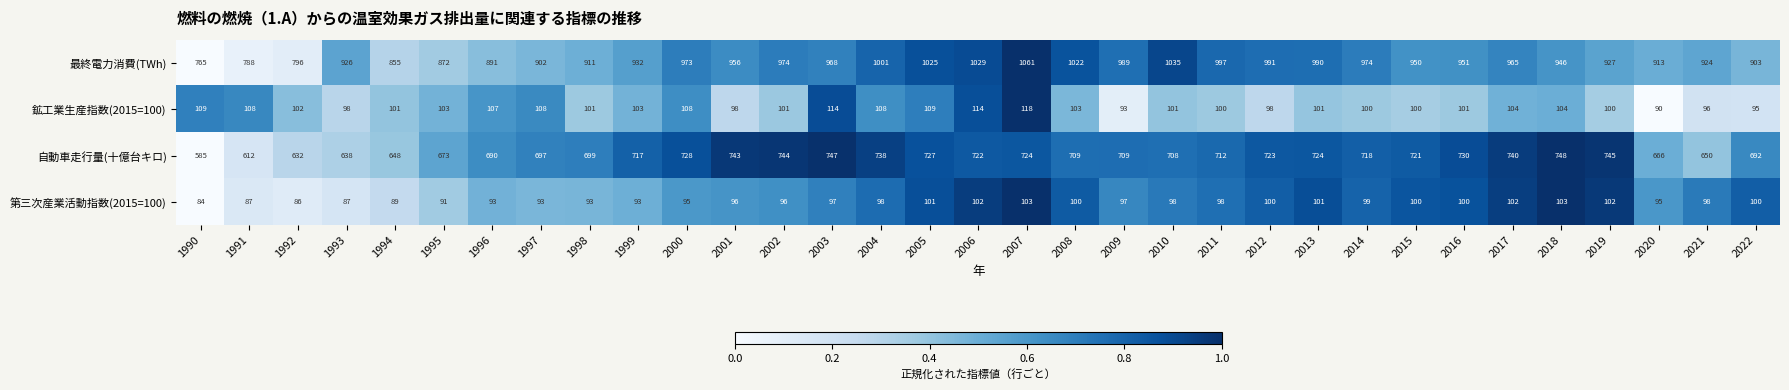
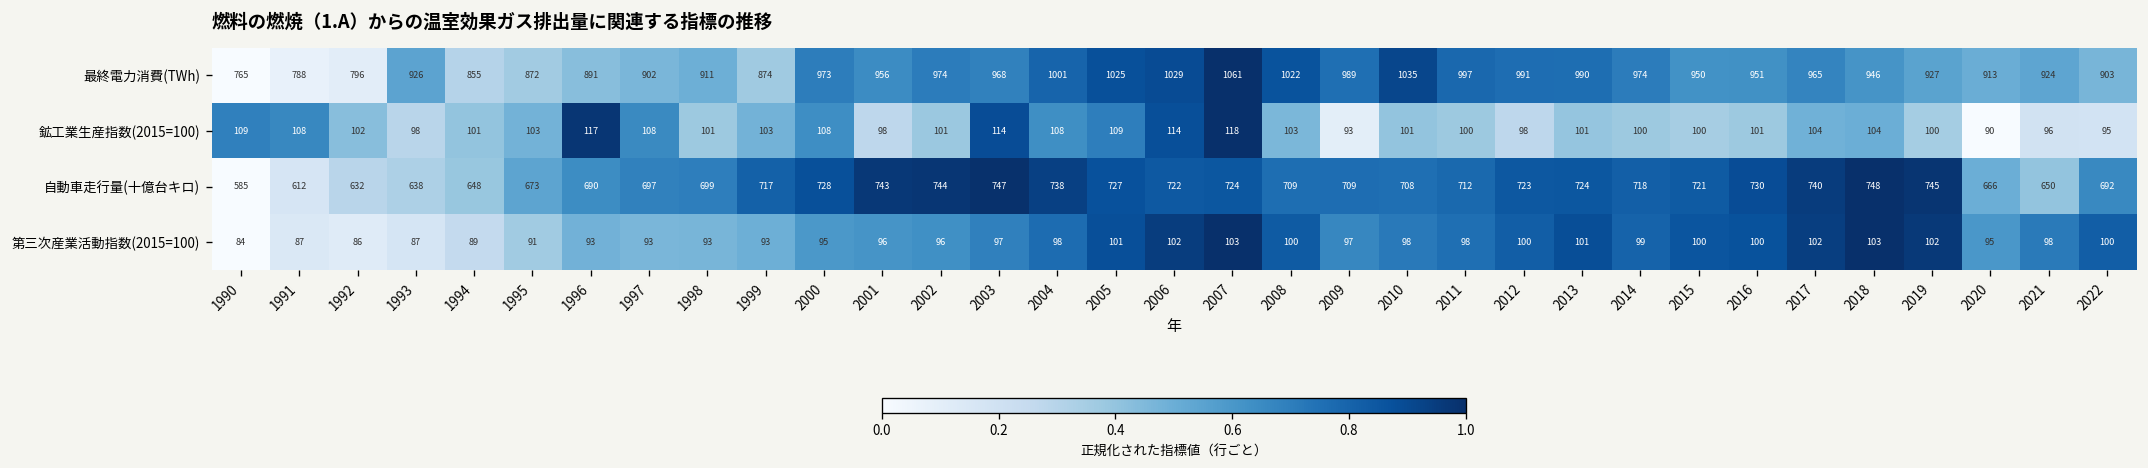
最終電力消費(TWh), 1999: 932 -> 874
鉱工業生産指数(2015=100), 1996: 107 -> 117
